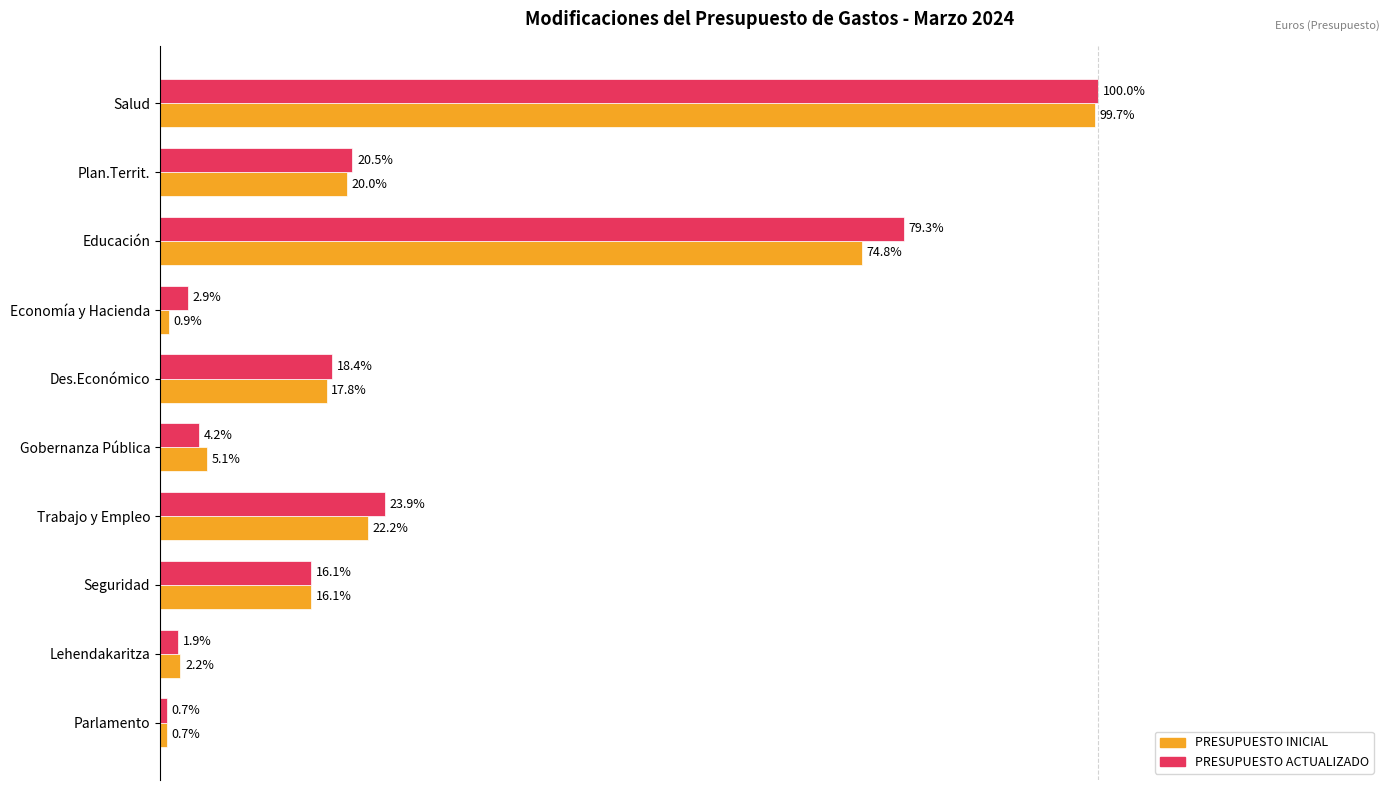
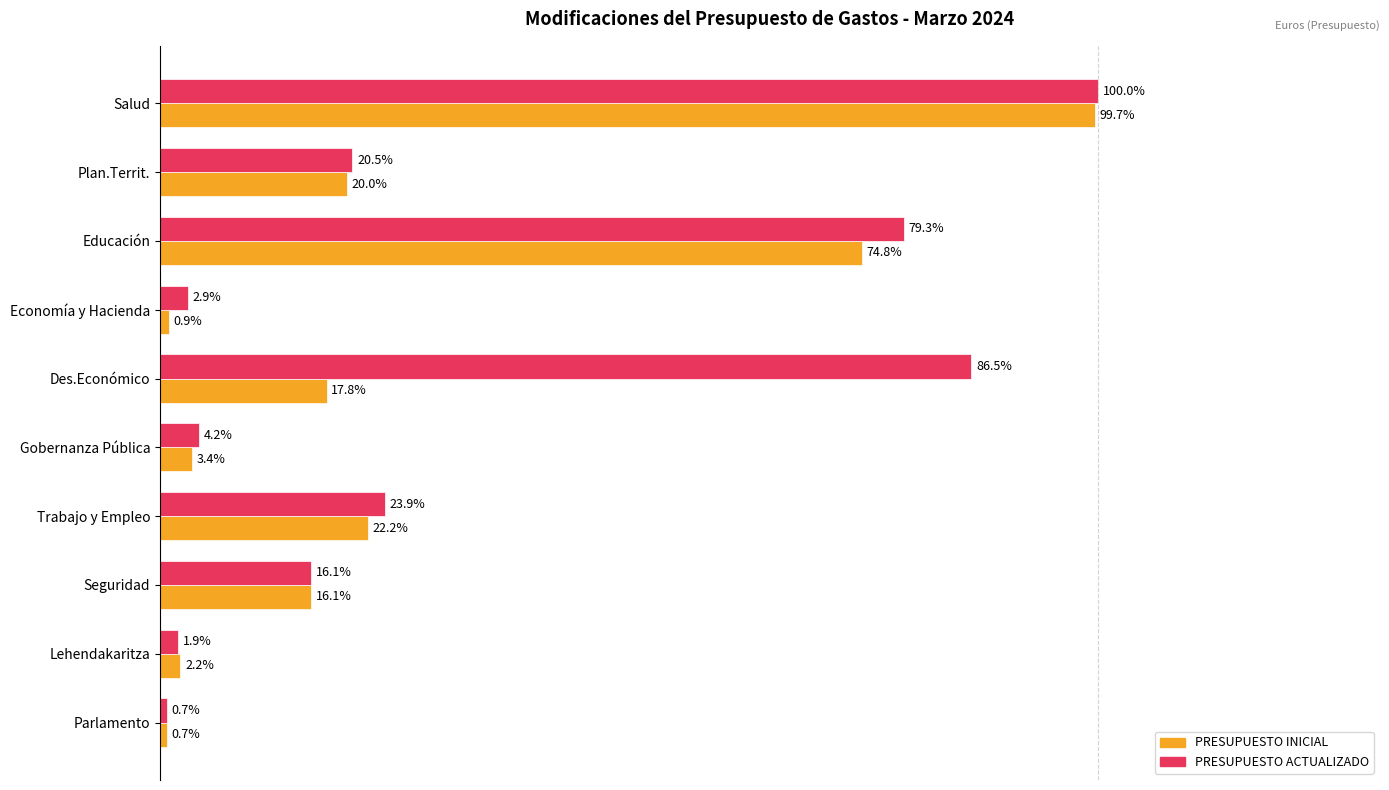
PRESUPUESTO ACTUALIZADO, Des.Económico: 18.4% -> 86.5%
PRESUPUESTO INICIAL, Gobernanza Pública: 5.1% -> 3.4%
